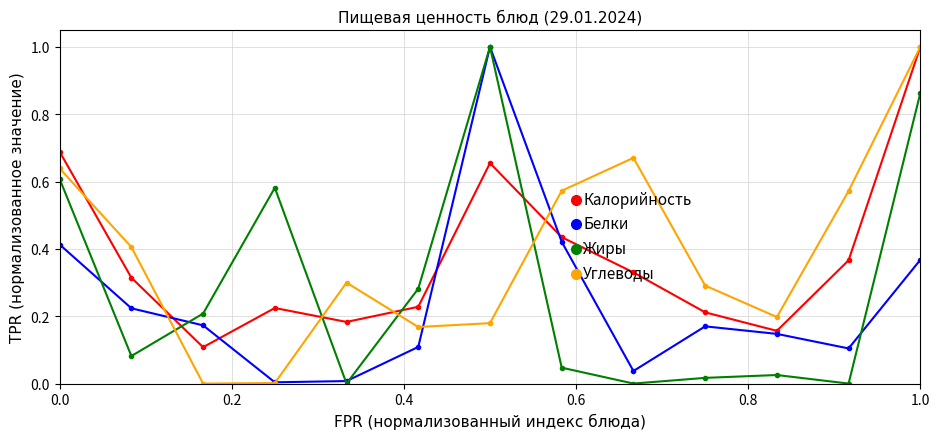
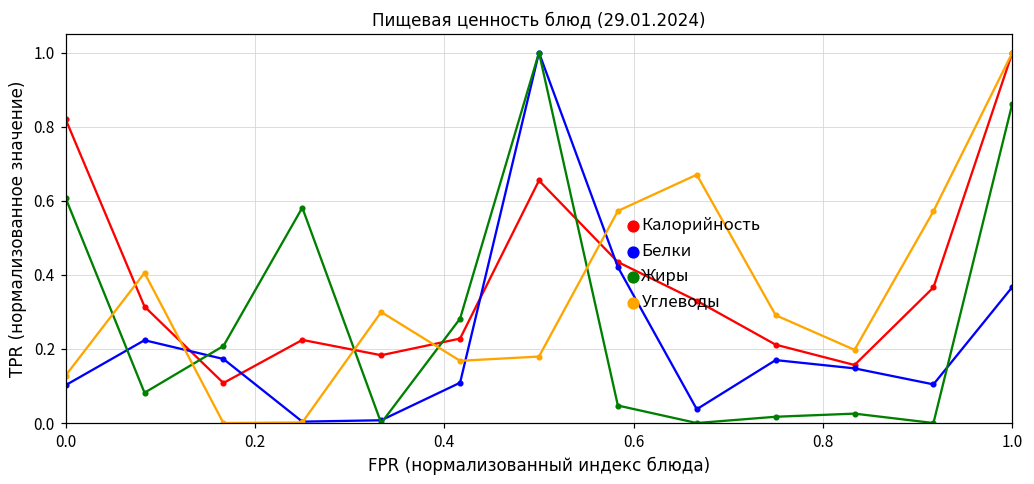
Калорийность, 0.0: 0.69 -> 0.82
Белки, 0.0: 0.41 -> 0.10
Углеводы, 0.0: 0.64 -> 0.13
